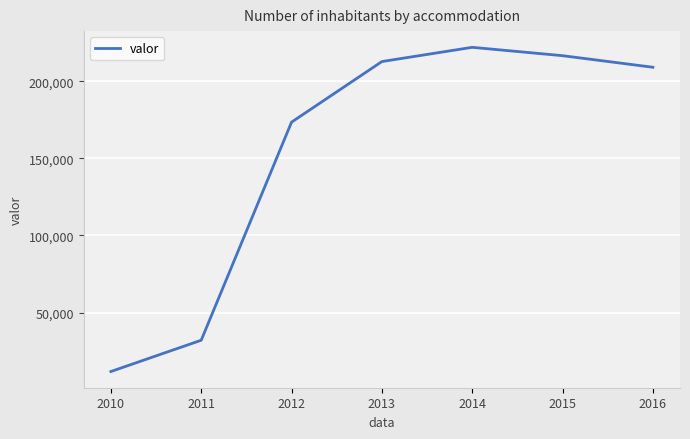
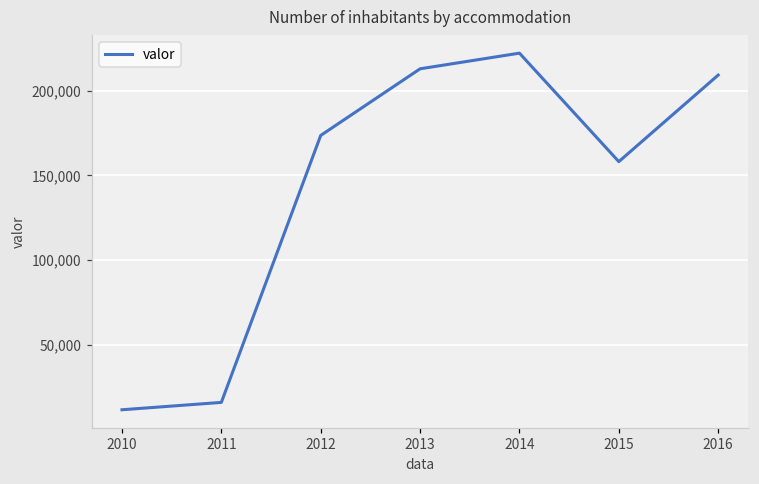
2011: 32,000 -> 16,000
2015: 217,000 -> 158,000
